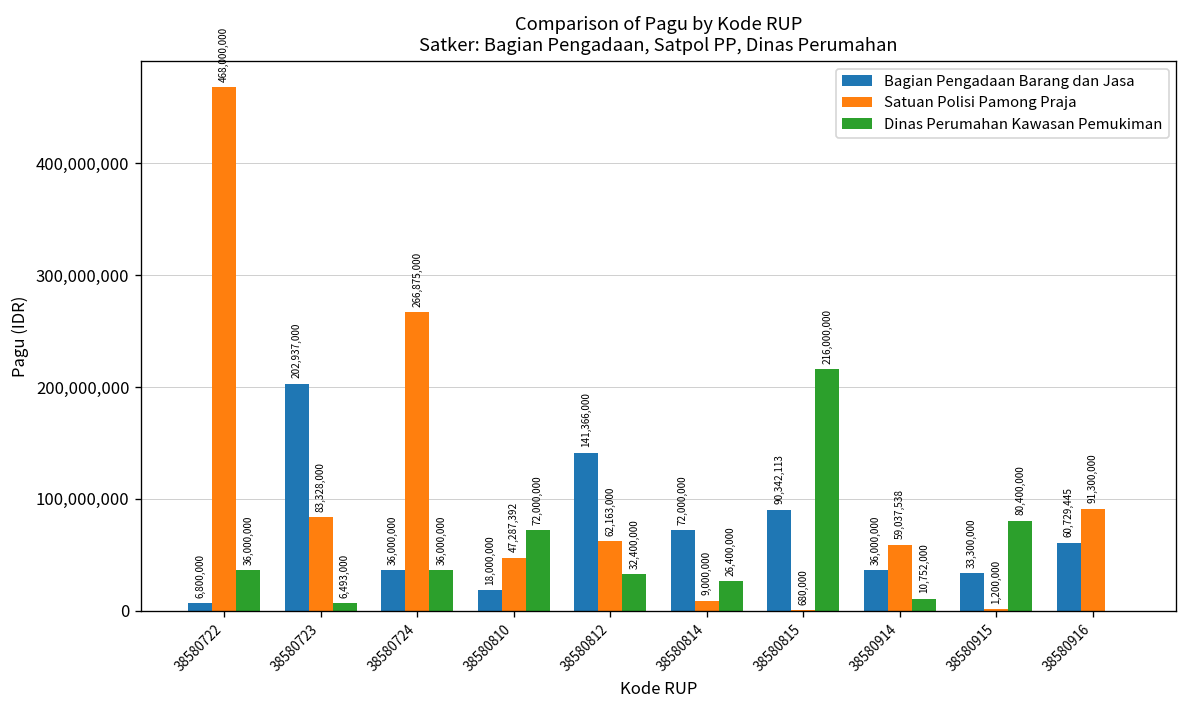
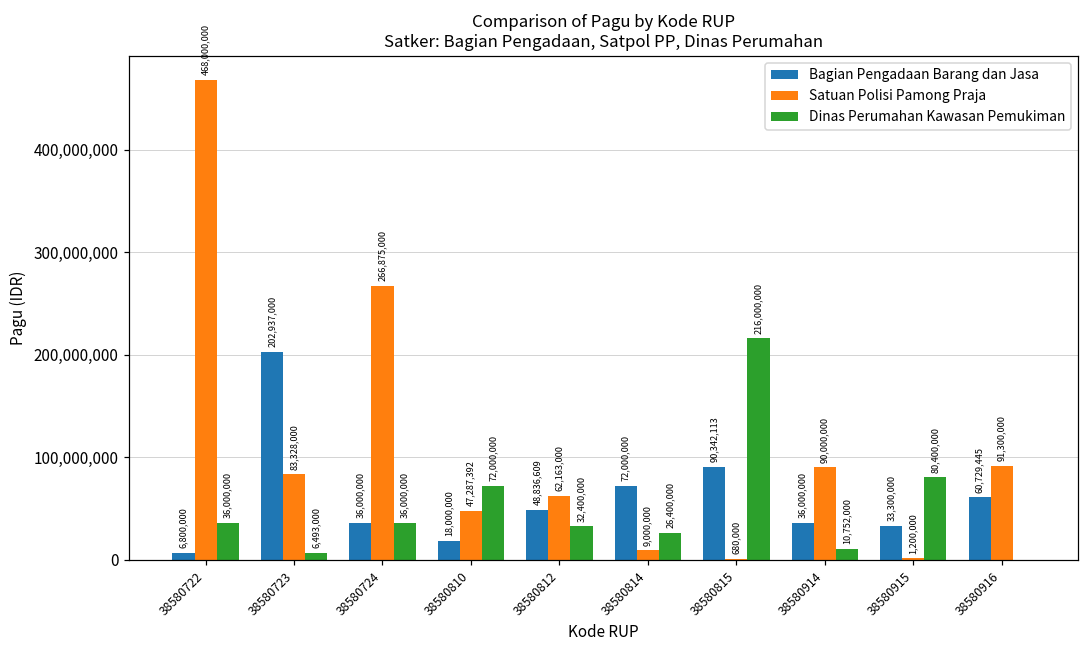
Bagian Pengadaan Barang dan Jasa, 38580812: 141,366,000 -> 48,836,609
Satuan Polisi Pamong Praja, 38580914: 59,037,538 -> 90,000,000
